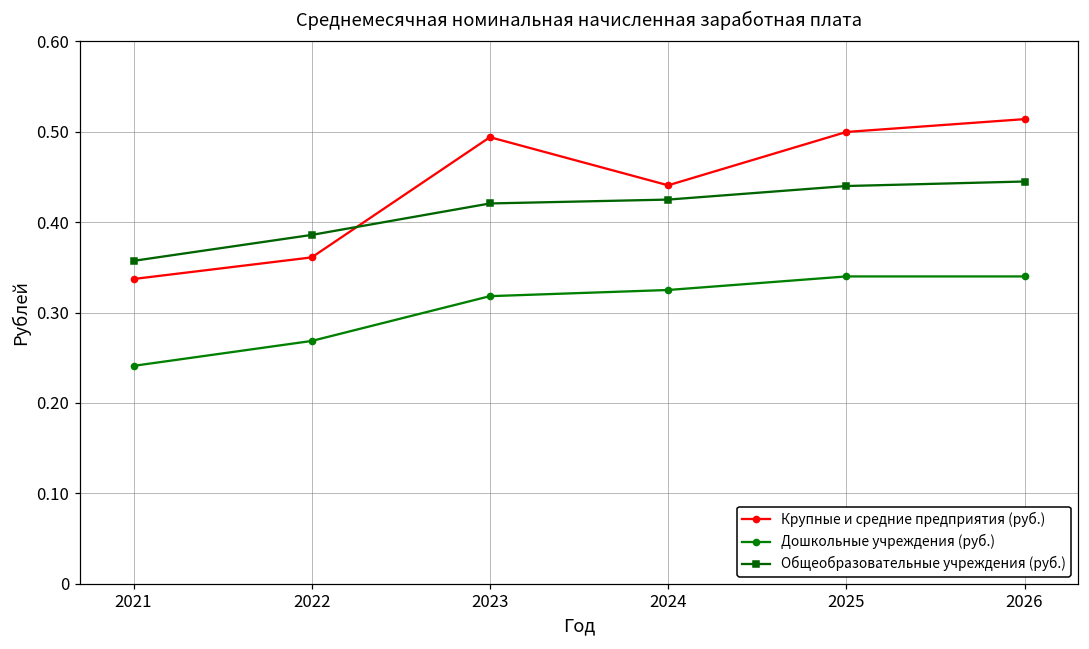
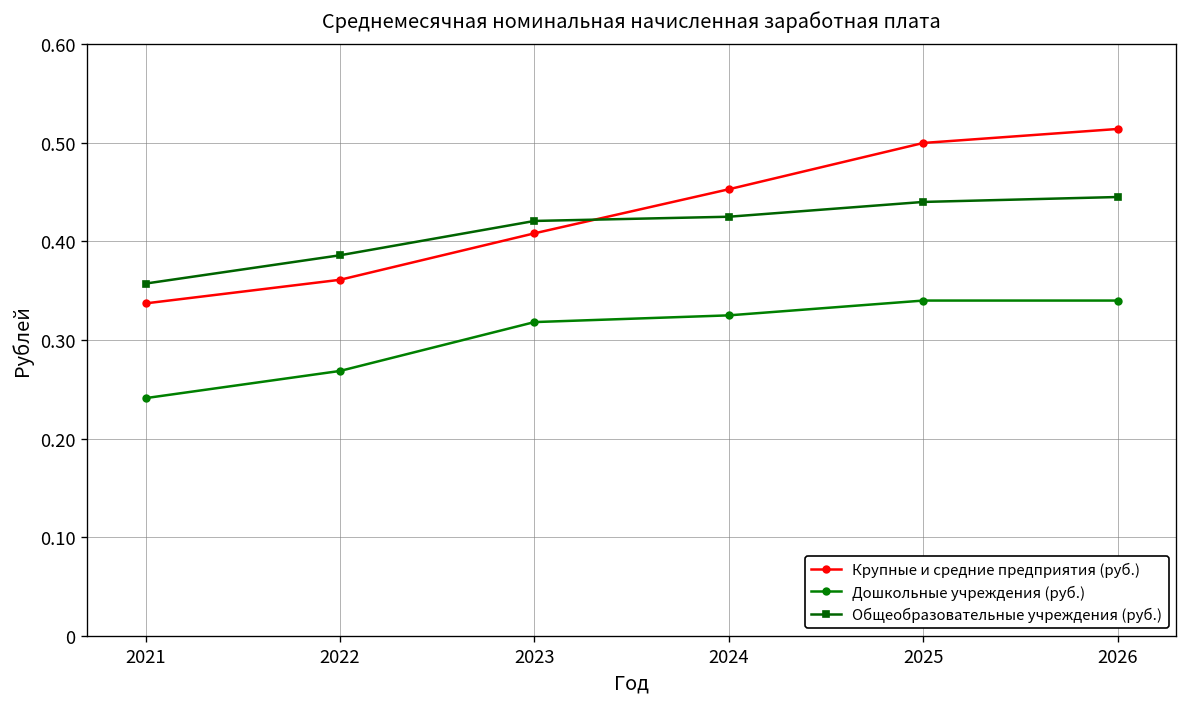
Крупные и средние предприятия (руб.), 2023: 0.49 -> 0.41
Крупные и средние предприятия (руб.), 2024: 0.44 -> 0.45
